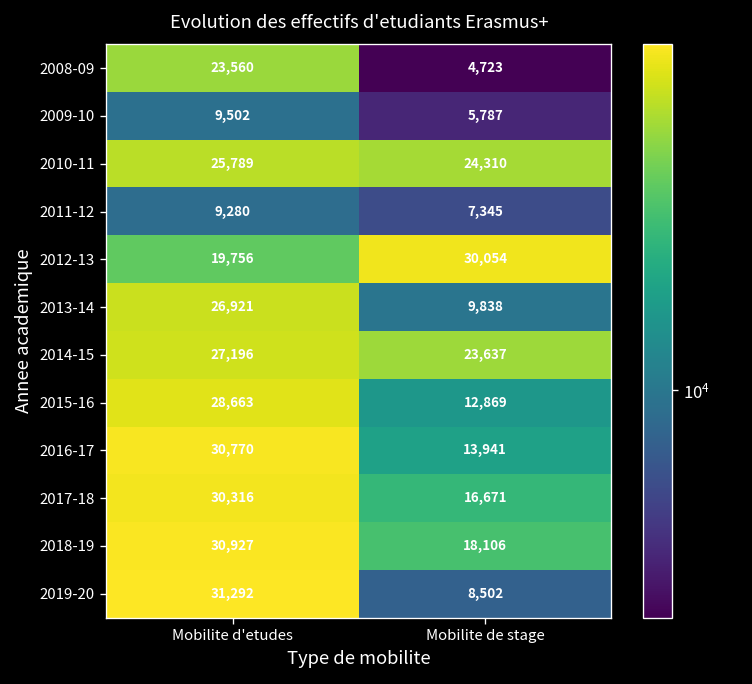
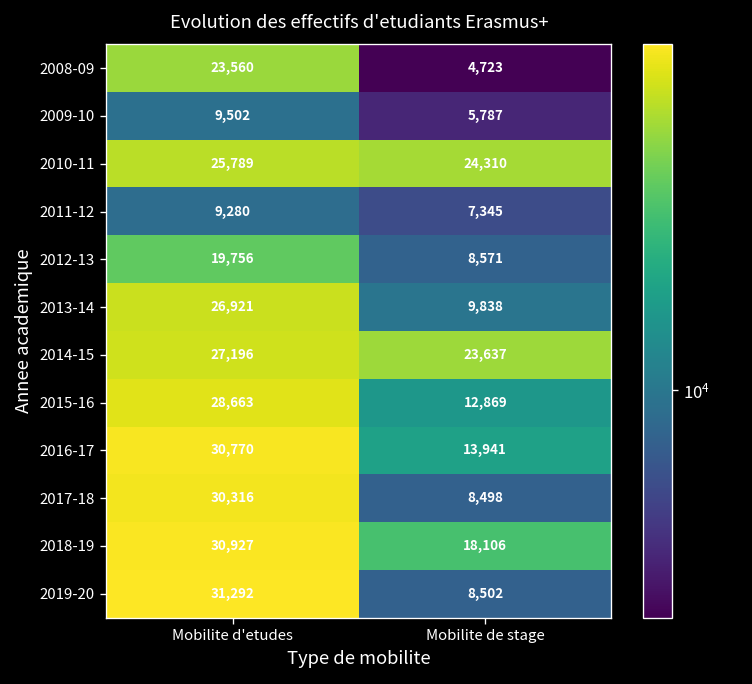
2012-13, Mobilite de stage: 30,054 -> 8,571
2017-18, Mobilite de stage: 16,671 -> 8,498
